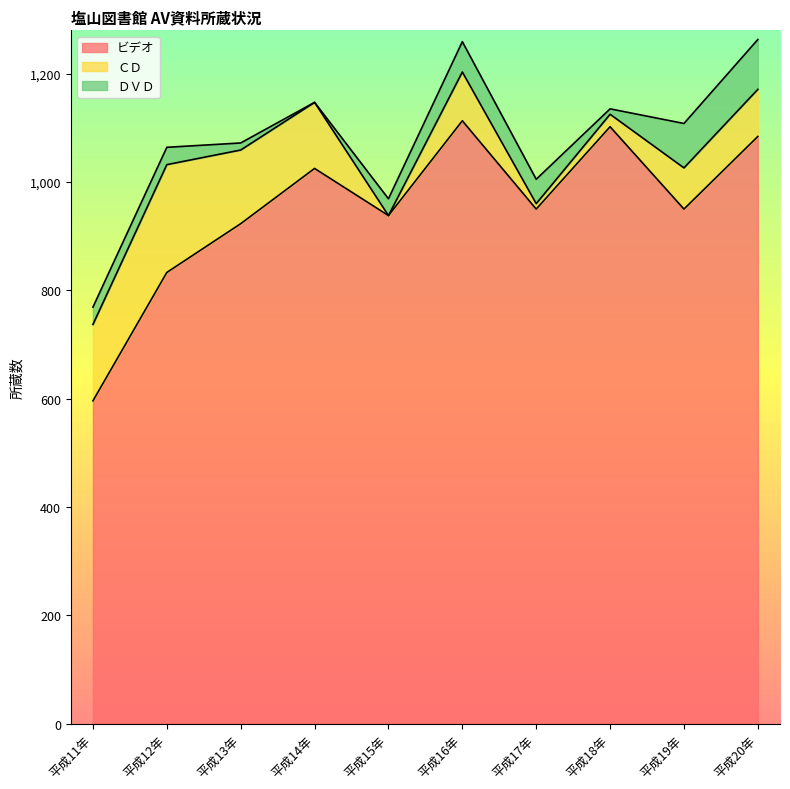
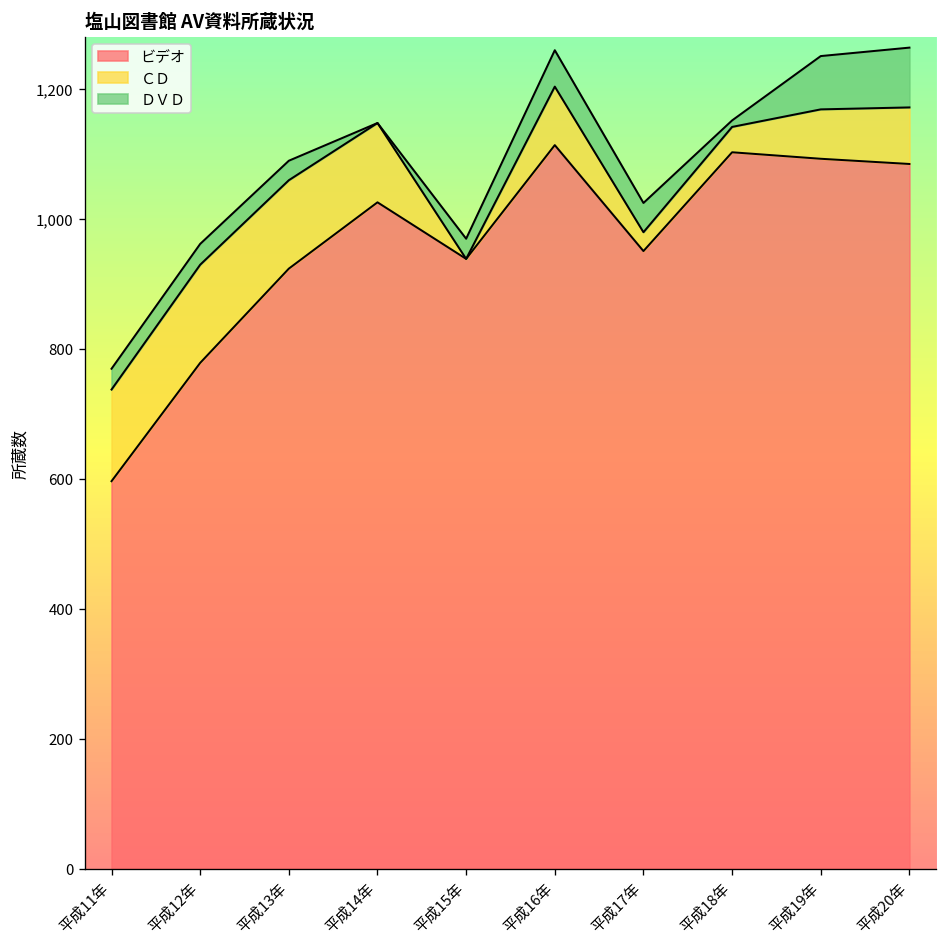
ビデオ, 平成12年: 830 -> 780
ＣＤ, 平成12年: 200 -> 150
ＤＶＤ, 平成13年: 10 -> 30
ＣＤ, 平成17年: 10 -> 30
ＣＤ, 平成18年: 20 -> 40
ビデオ, 平成19年: 950 -> 1,090
